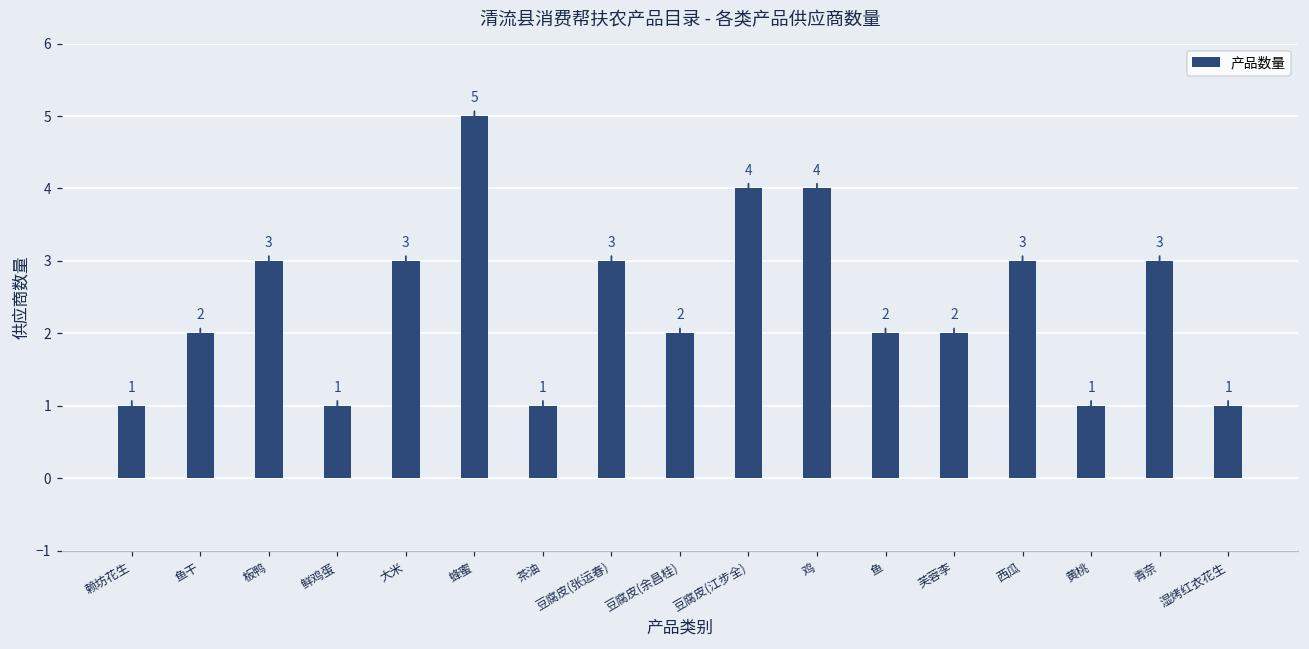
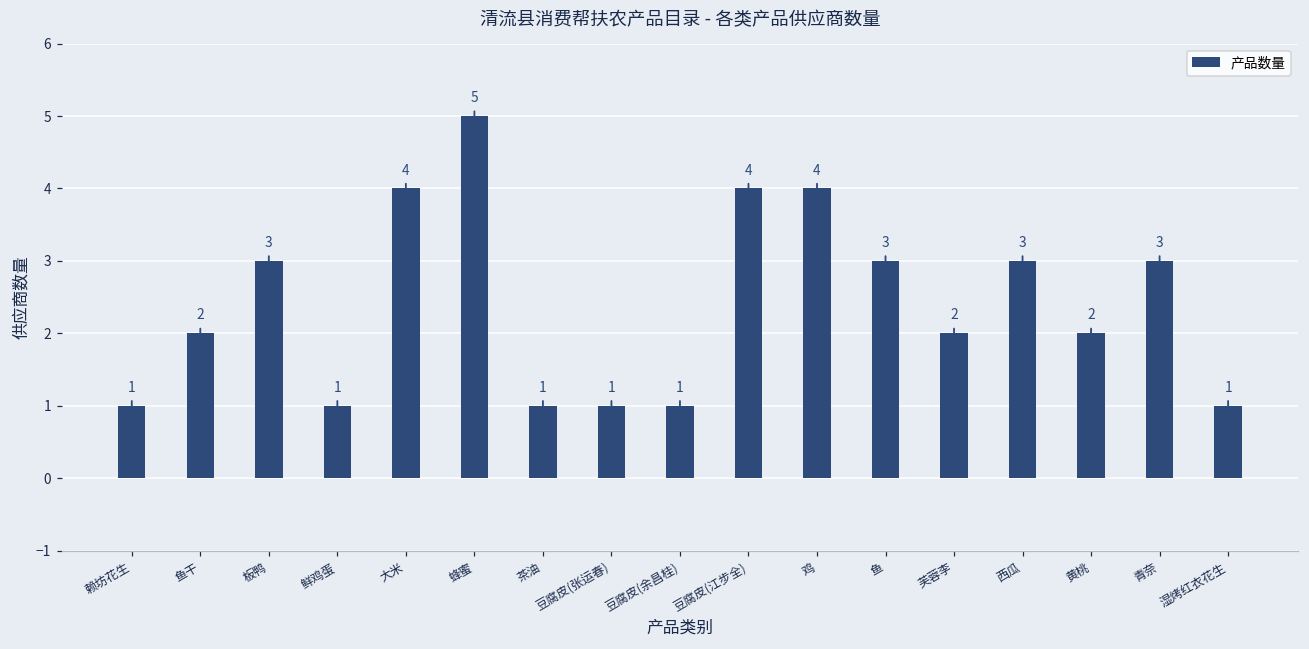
大米: 3 -> 4
豆腐皮(张运春): 3 -> 1
豆腐皮(余昌桂): 2 -> 1
鱼: 2 -> 3
黄桃: 1 -> 2
